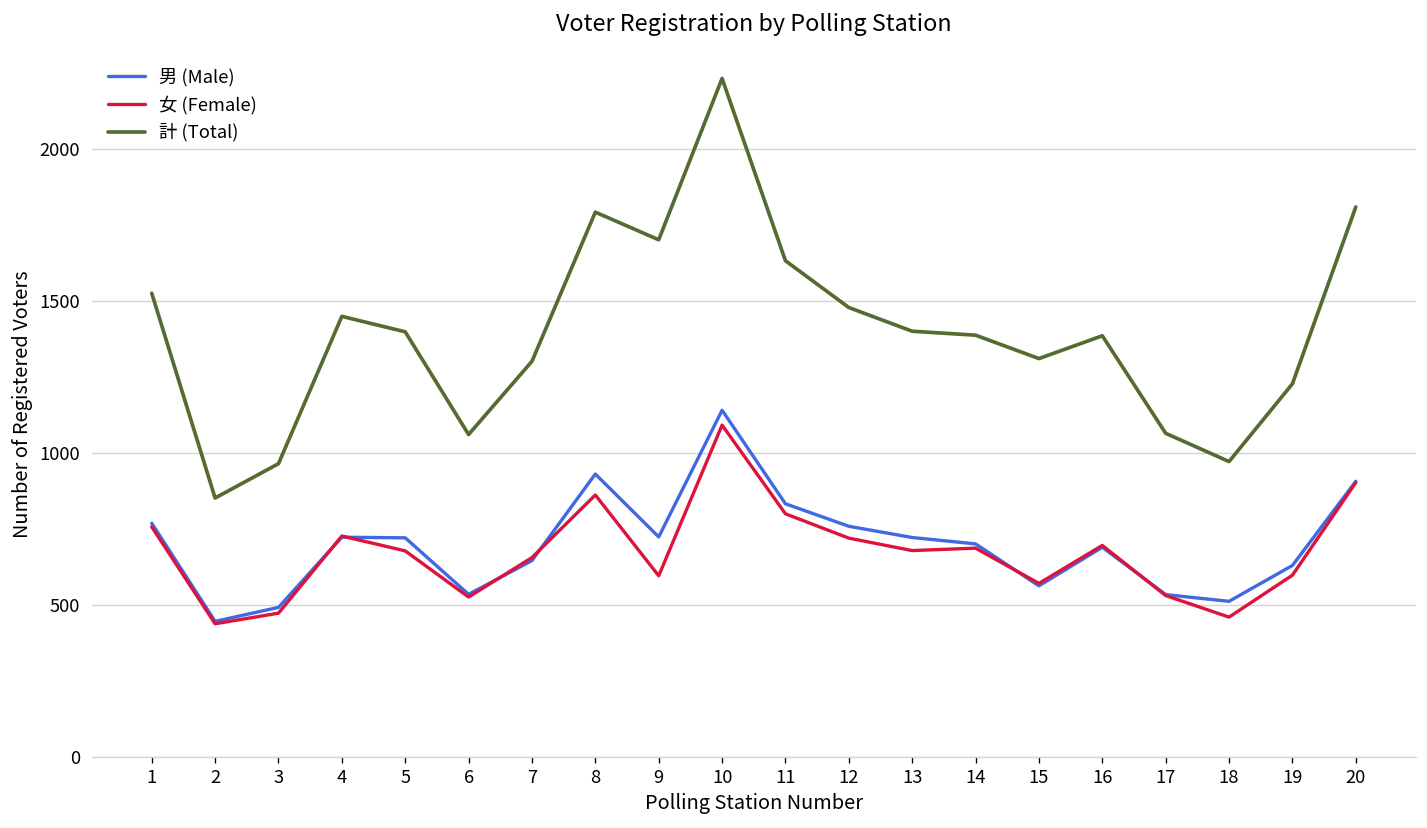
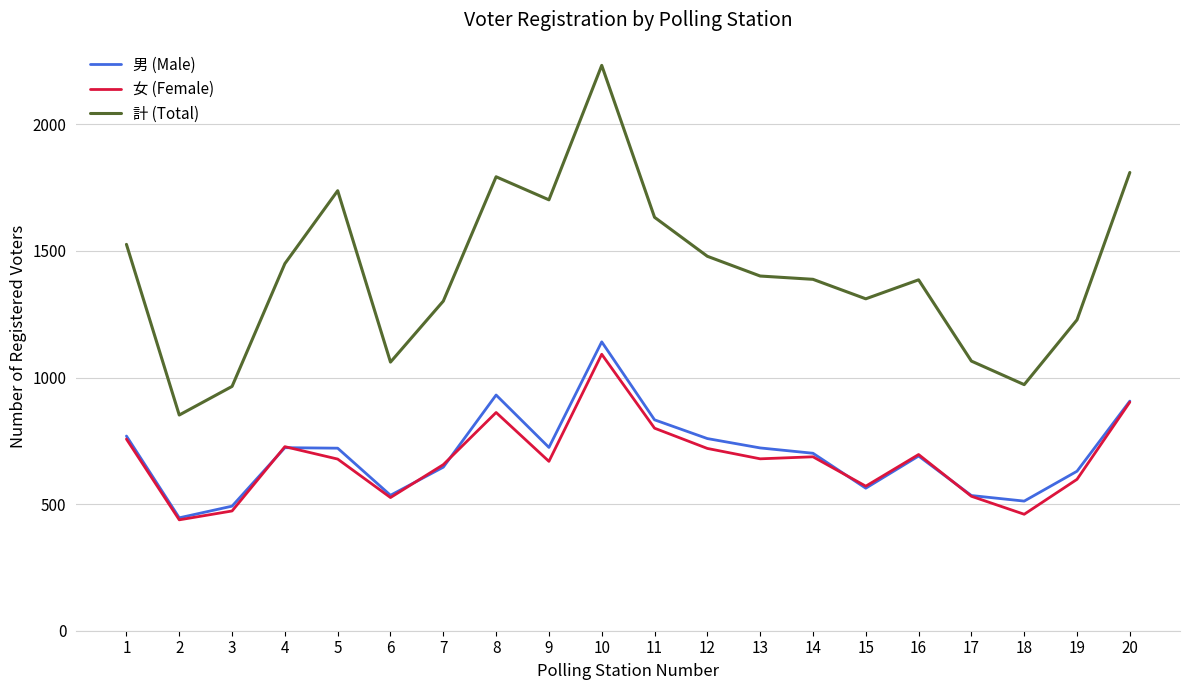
計 (Total), 5: 1400 -> 1740
女 (Female), 9: 600 -> 670
